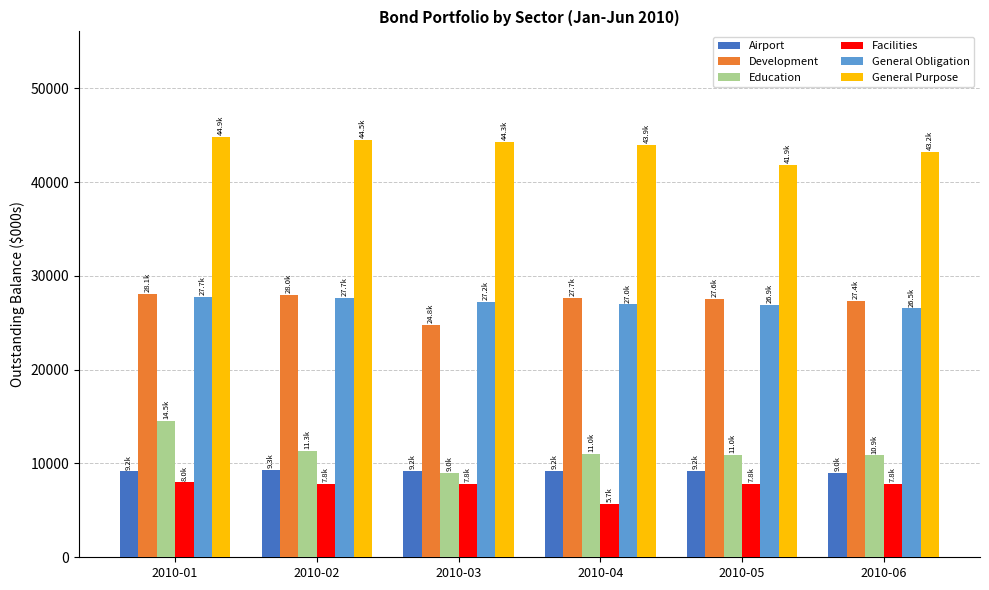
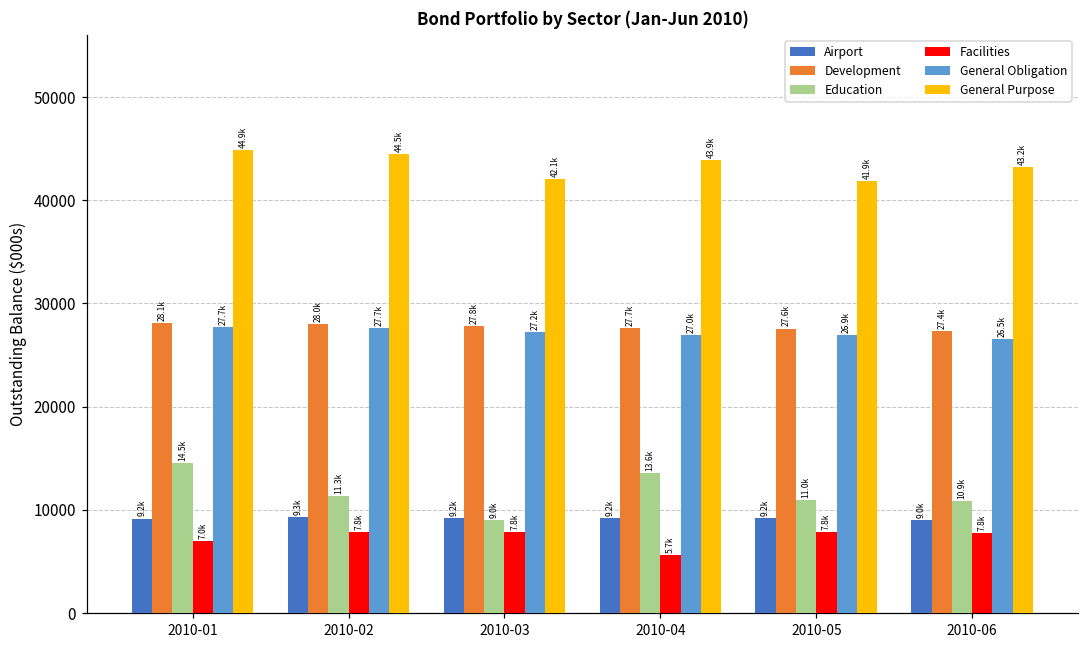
Facilities, 2010-01: 8.0k -> 7.0k
Development, 2010-03: 24.8k -> 27.8k
General Purpose, 2010-03: 44.3k -> 42.1k
Education, 2010-04: 11.0k -> 13.6k
